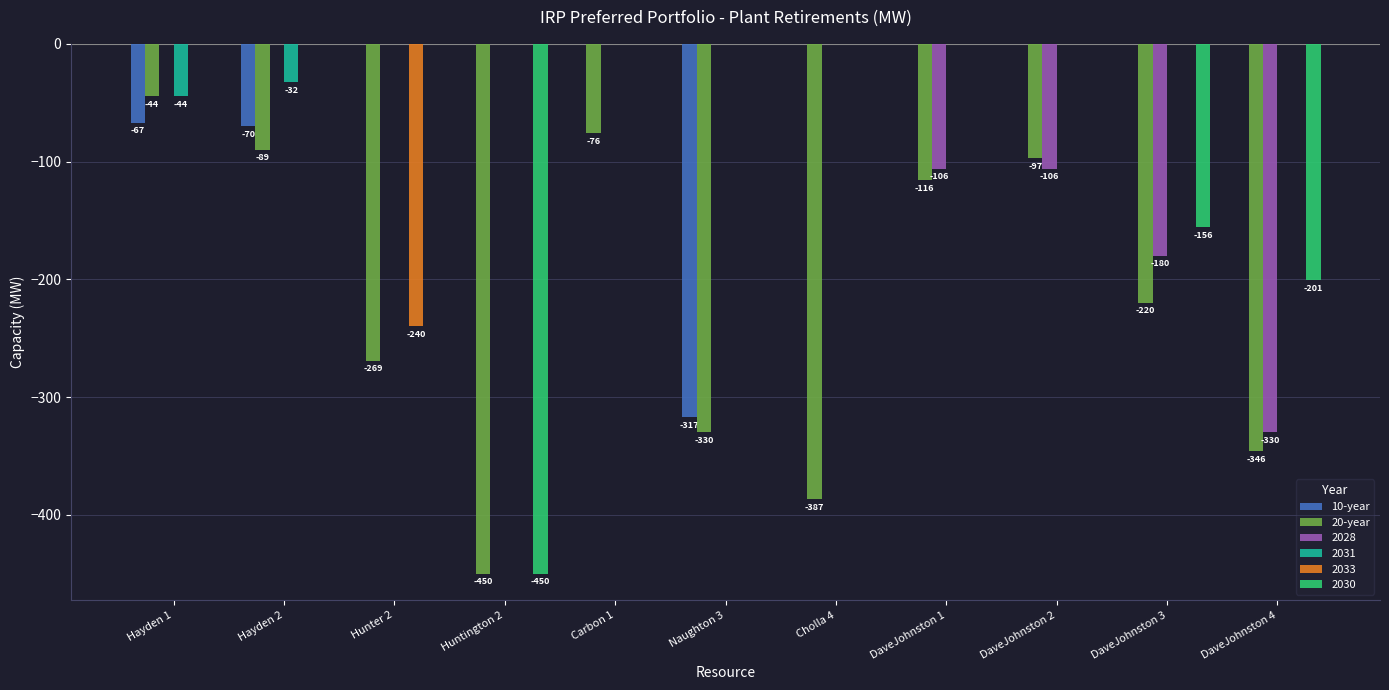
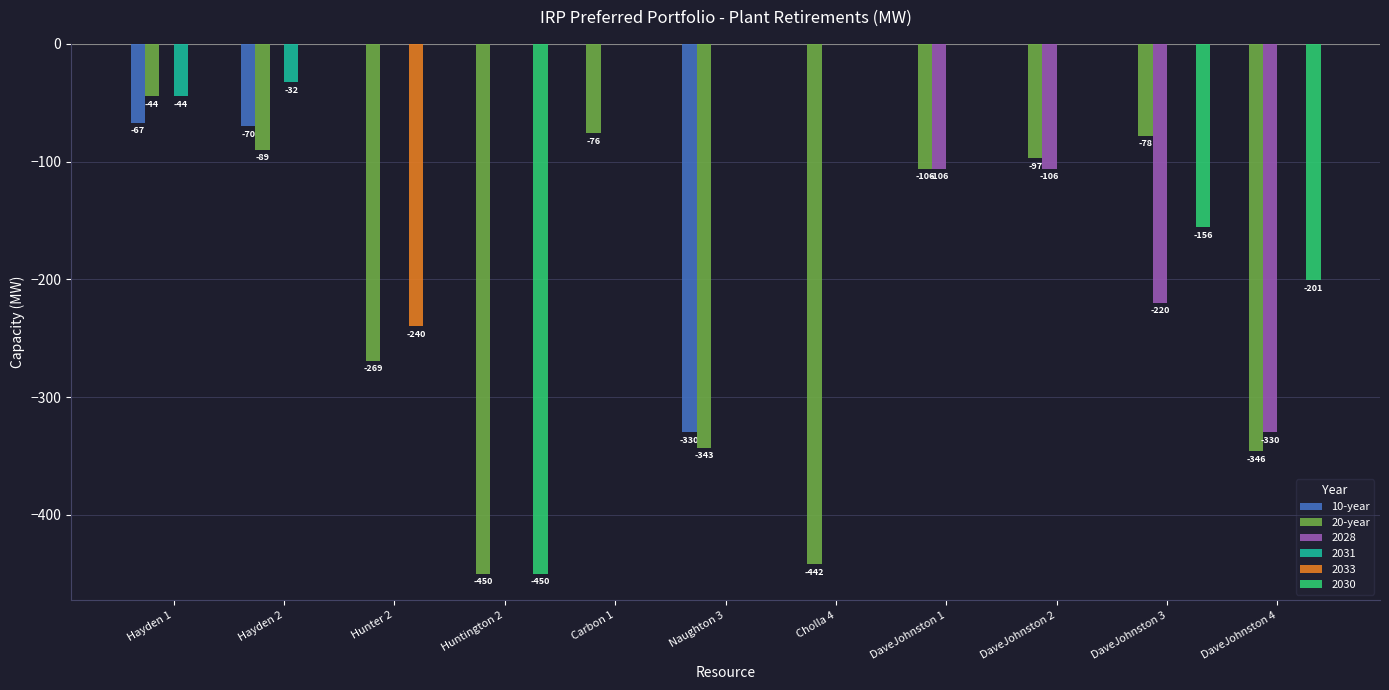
10-year, Naughton 3: -317 -> -330
20-year, Naughton 3: -330 -> -343
20-year, Cholla 4: -387 -> -442
20-year, DaveJohnston 1: -116 -> -106
20-year, DaveJohnston 3: -220 -> -78
2028, DaveJohnston 3: -180 -> -220
